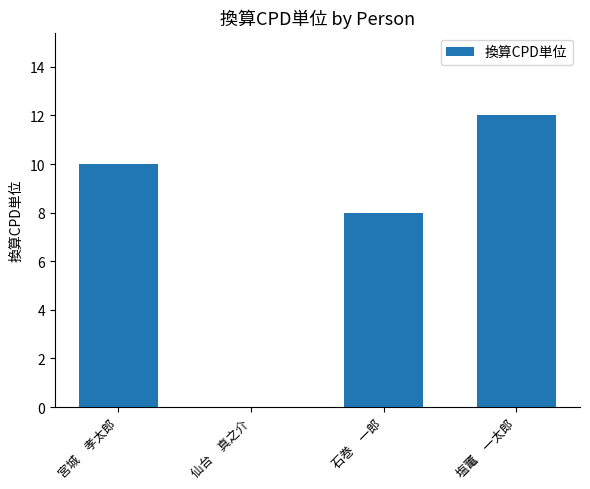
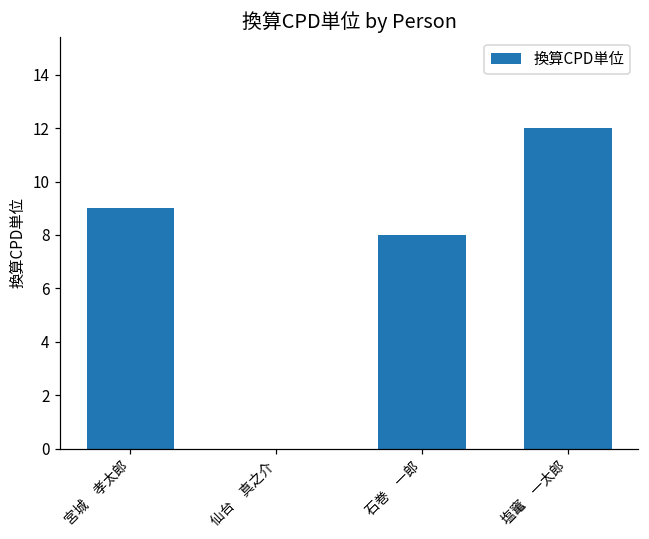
宮城 孝太郎: 10 -> 9
